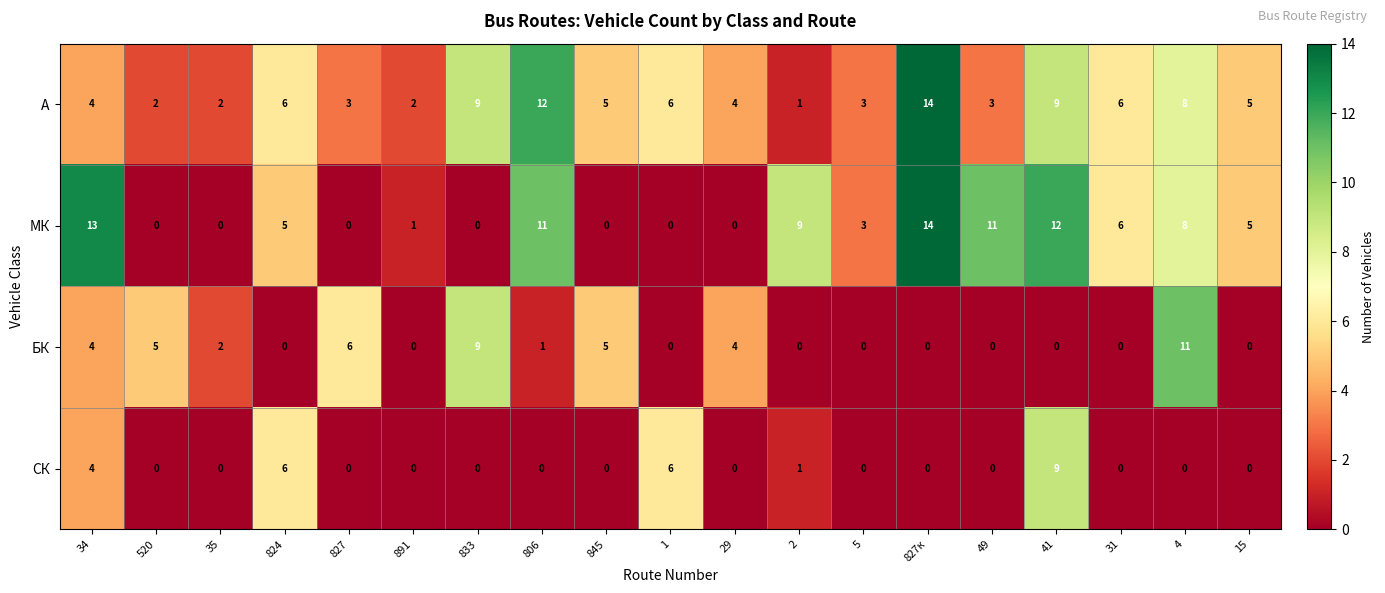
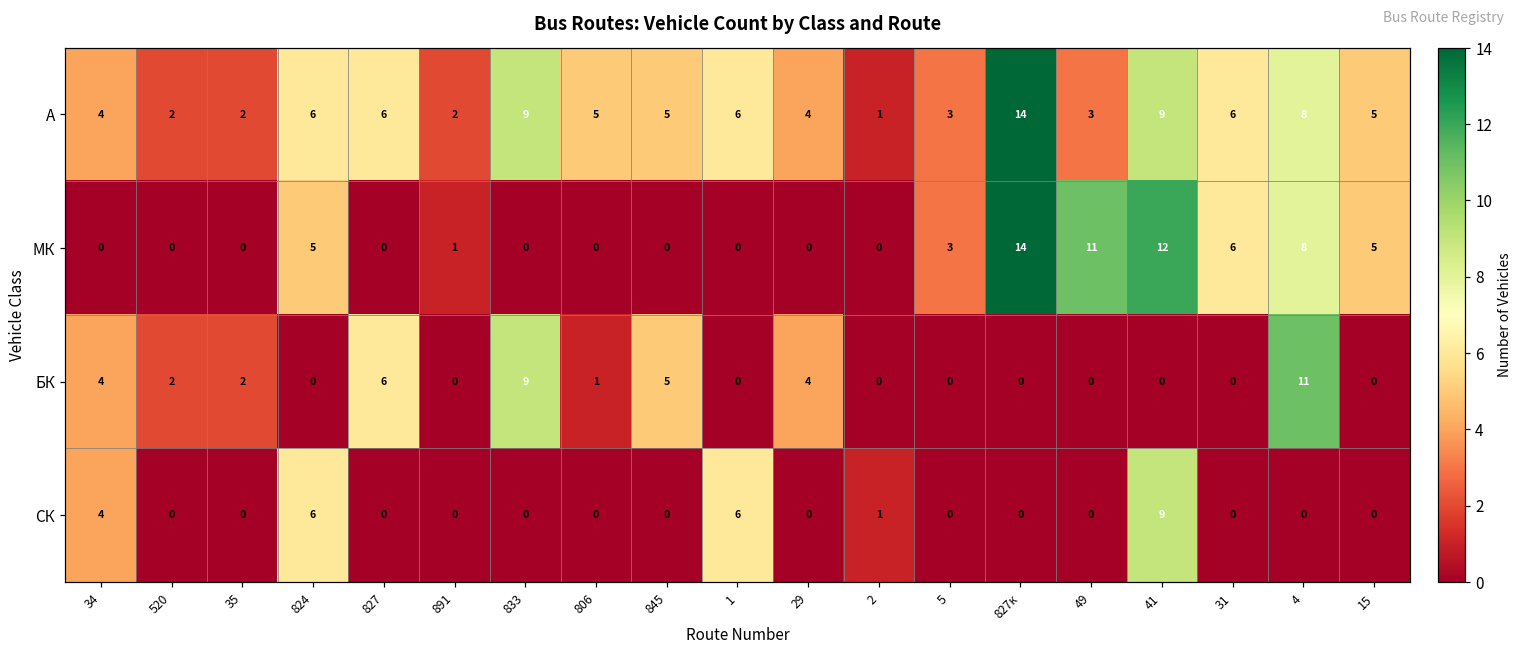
А, 827: 3 -> 6
А, 806: 12 -> 5
МК, 34: 13 -> 0
МК, 806: 11 -> 0
МК, 2: 9 -> 0
БК, 520: 5 -> 2
